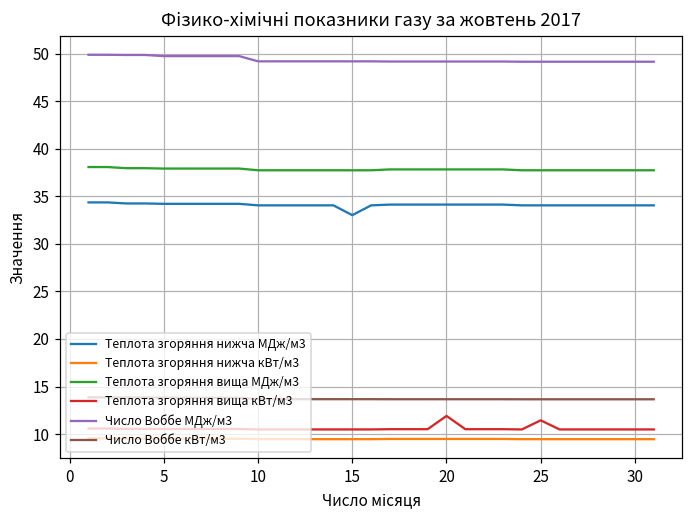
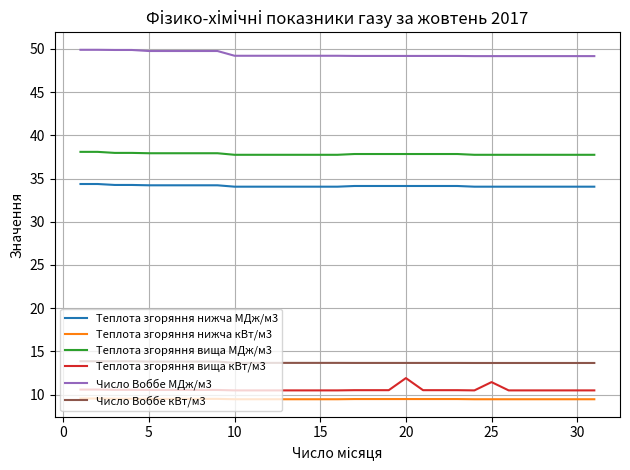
Теплота згоряння нижча МДж/м3, 15: 33 -> 34
